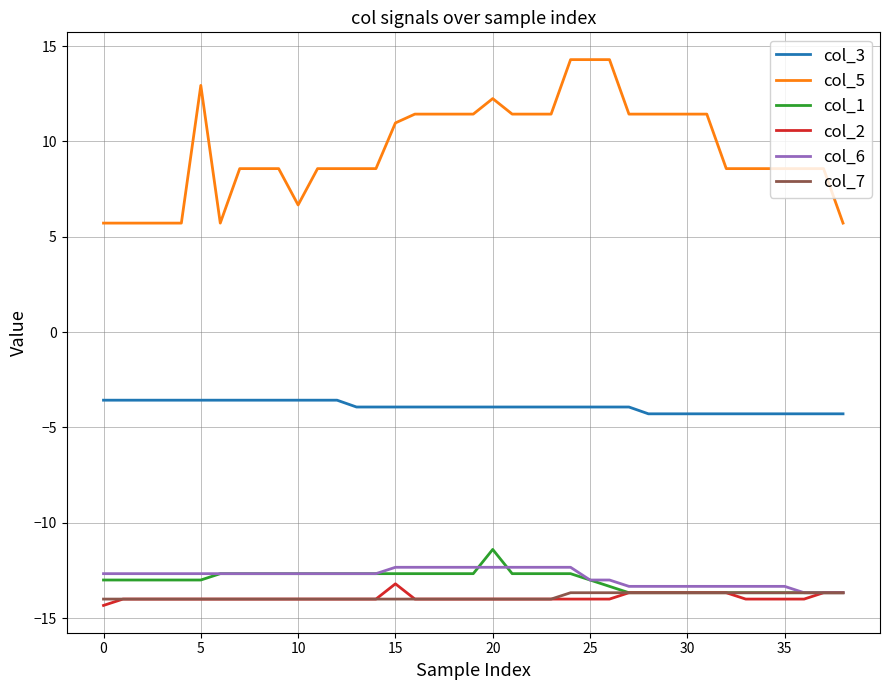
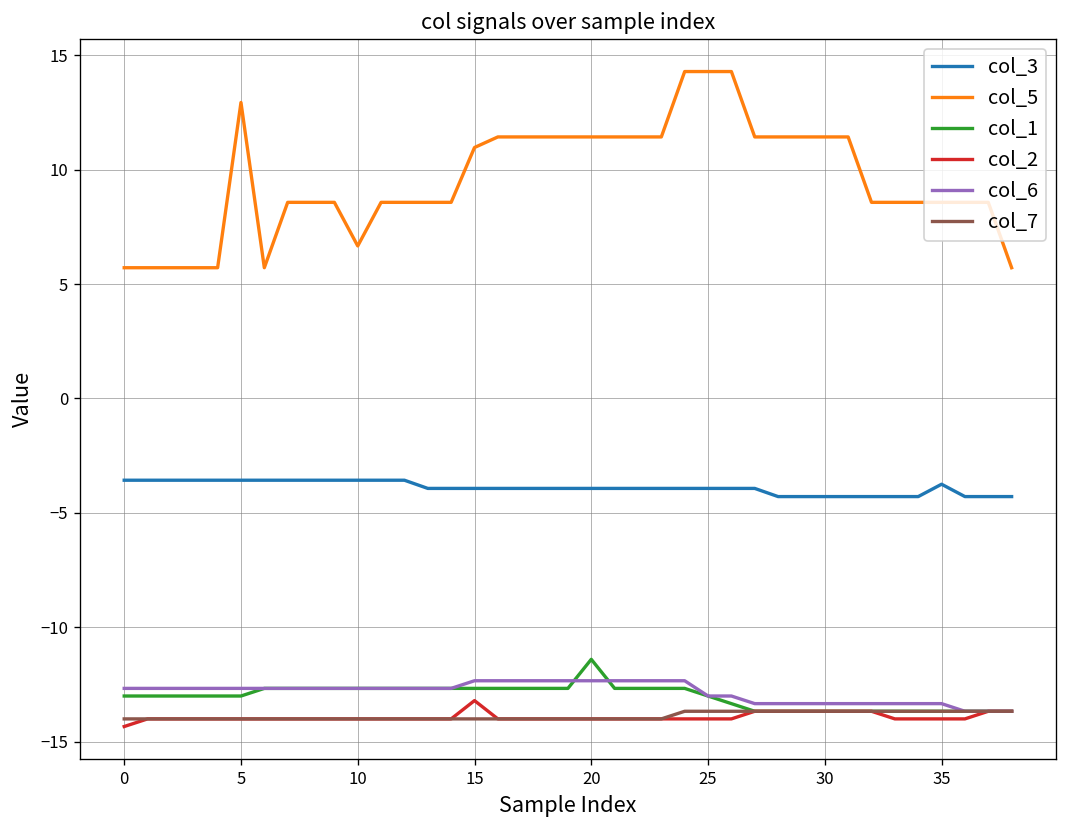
col_5, 20: 12.2 -> 11.4
col_3, 35: -4.3 -> -3.7
